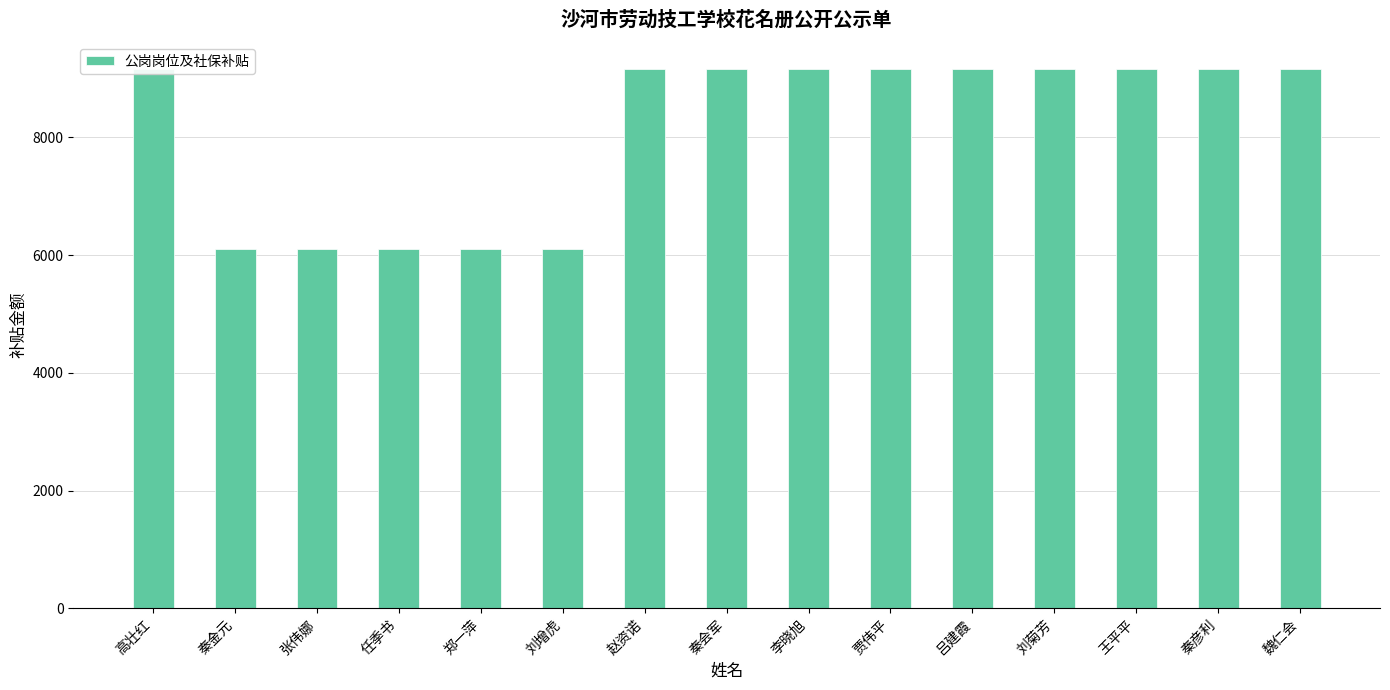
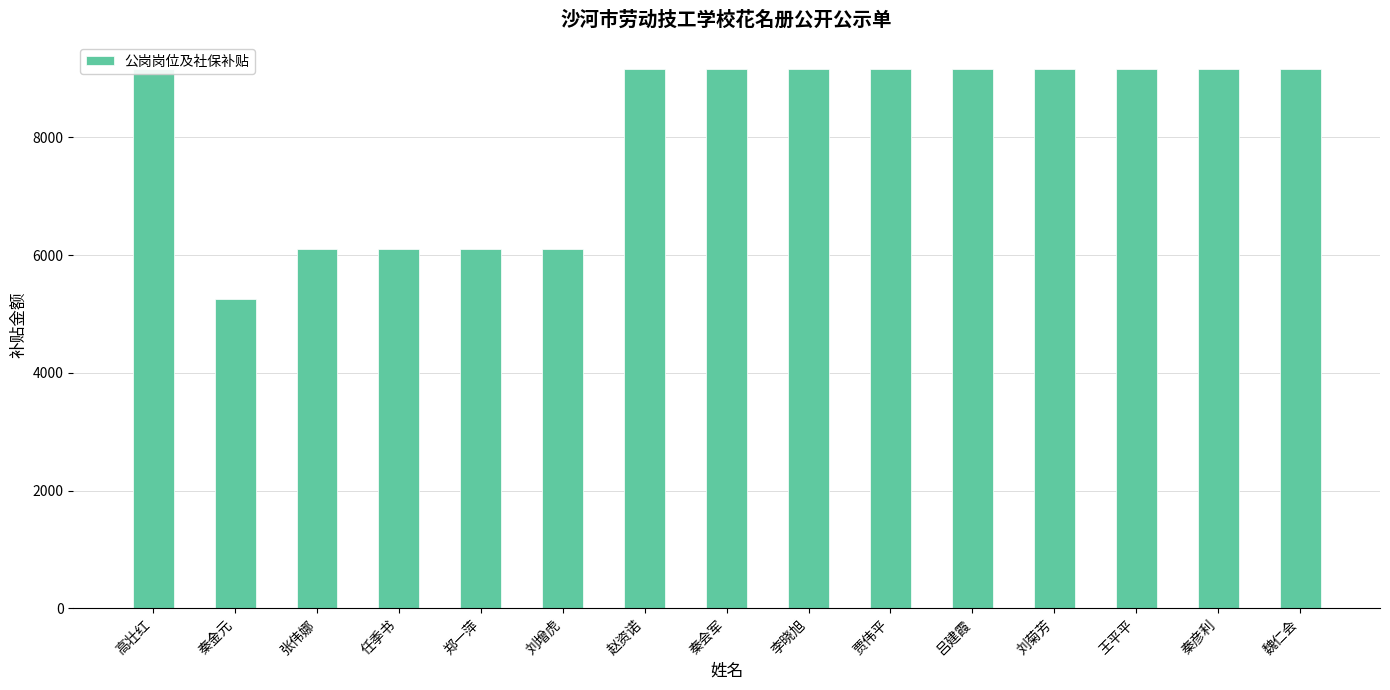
秦金元: 6100 -> 5200
